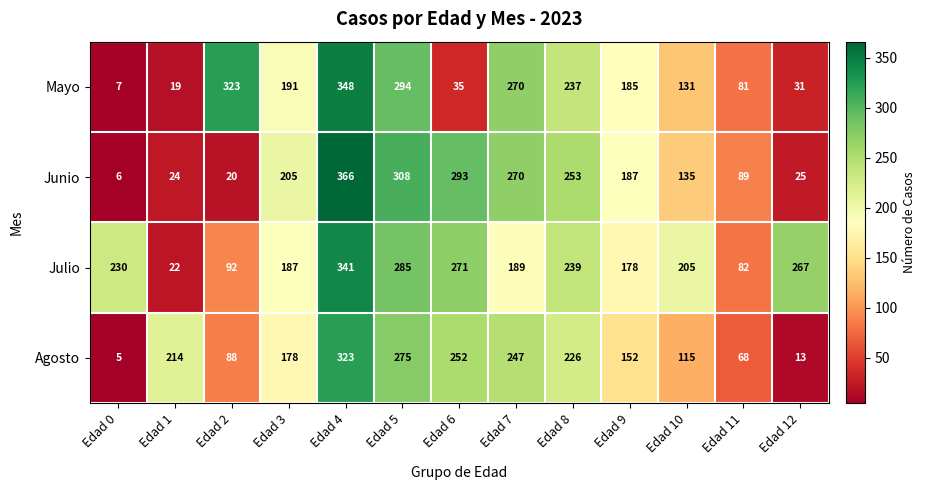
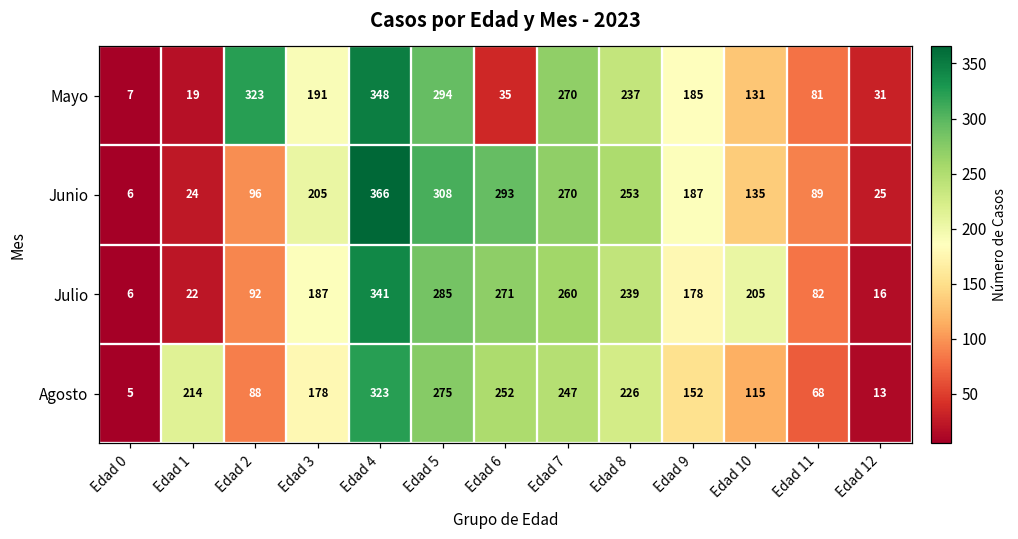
Junio, Edad 2: 20 -> 96
Julio, Edad 0: 230 -> 6
Julio, Edad 7: 189 -> 260
Julio, Edad 12: 267 -> 16
